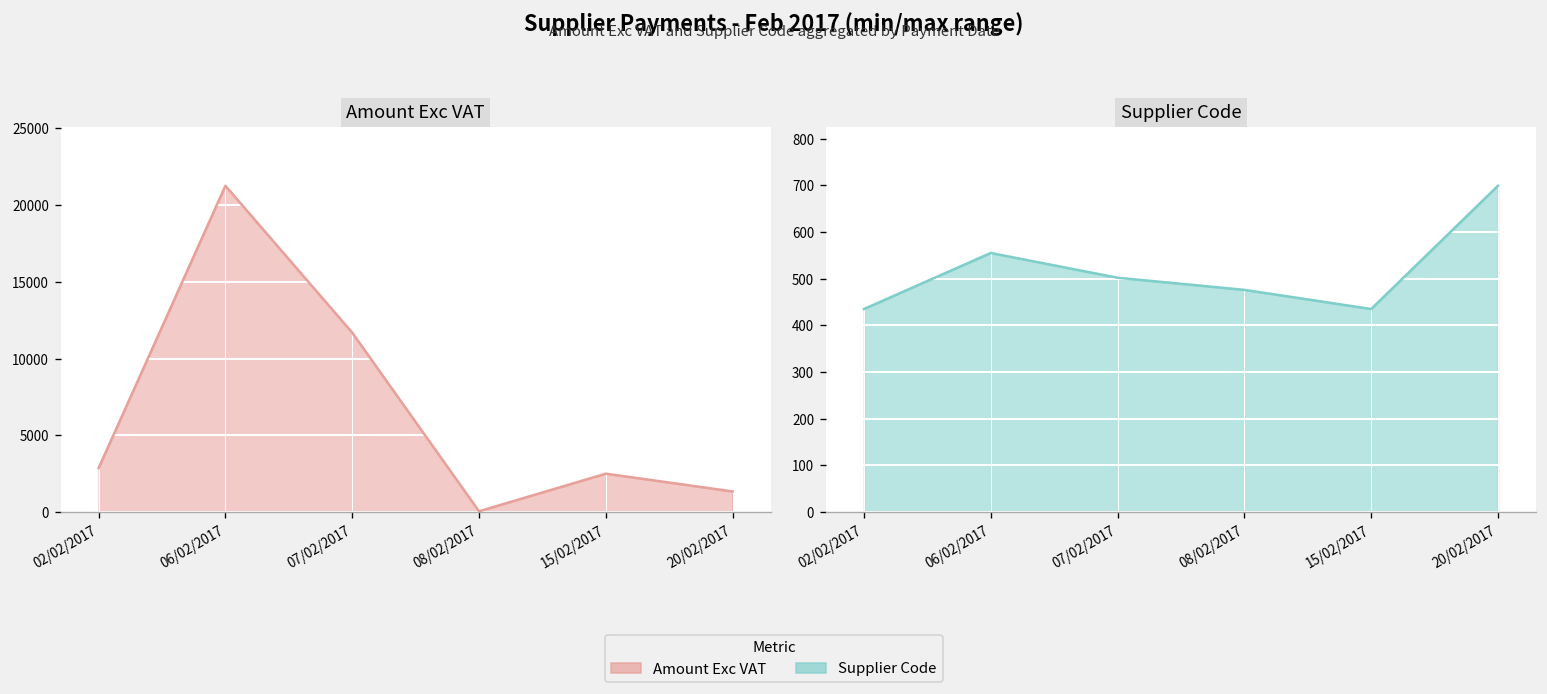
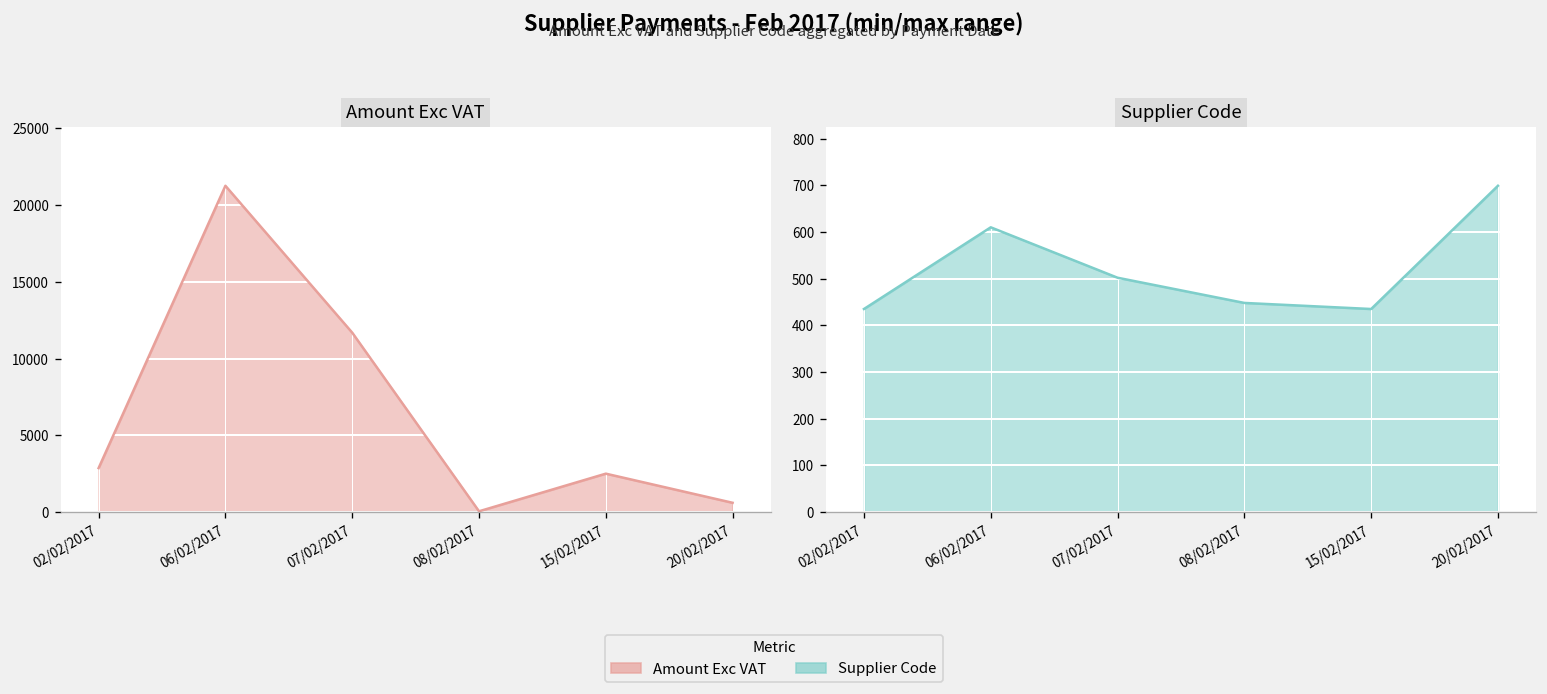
Amount Exc VAT, 20/02/2017: 1300 -> 600
Supplier Code, 06/02/2017: 560 -> 610
Supplier Code, 08/02/2017: 480 -> 450
